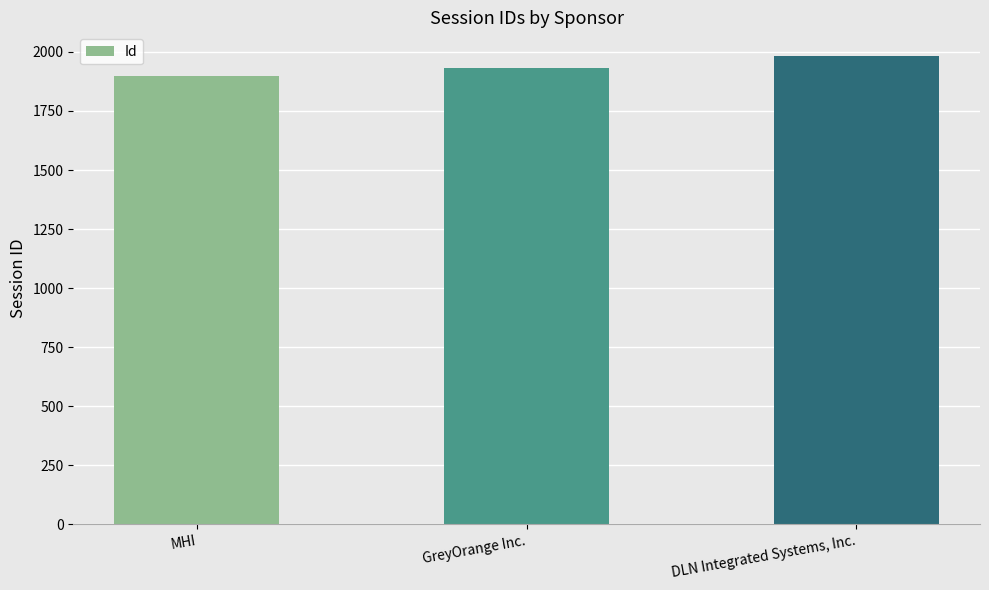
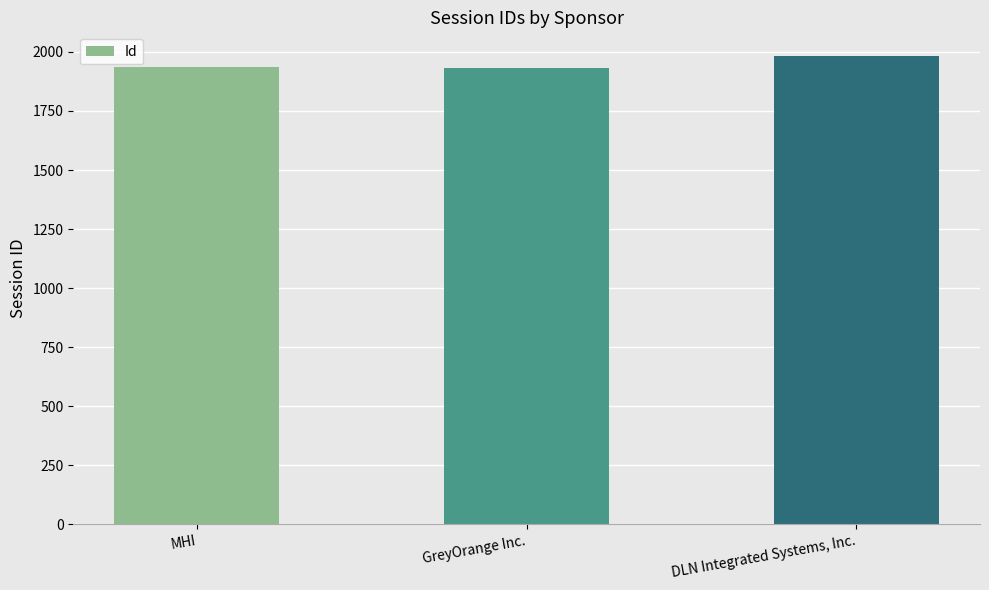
MHI: 1900 -> 1940
